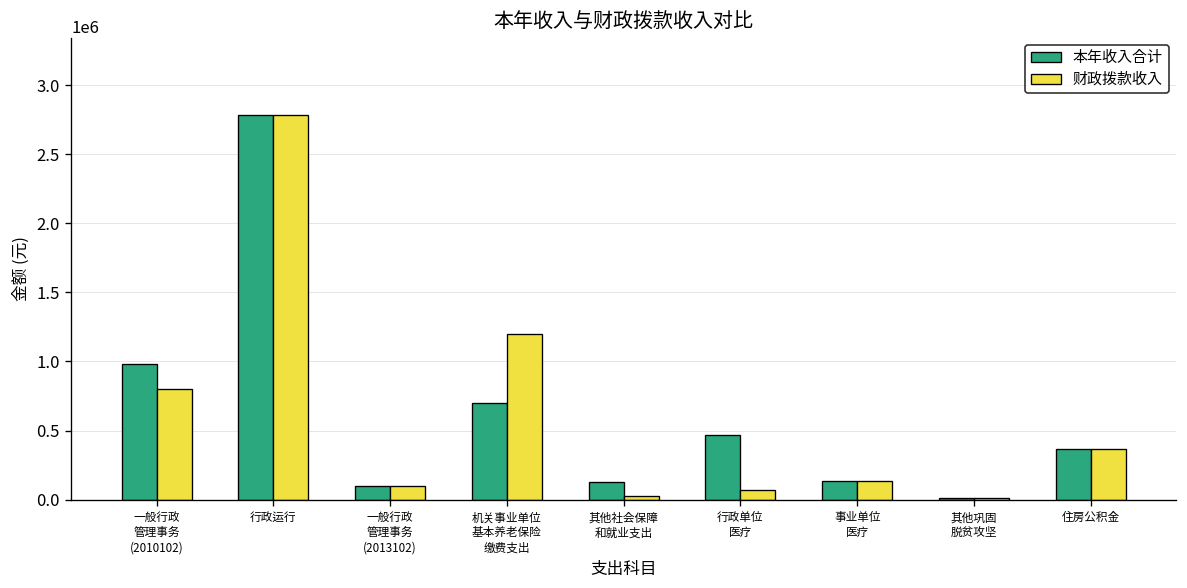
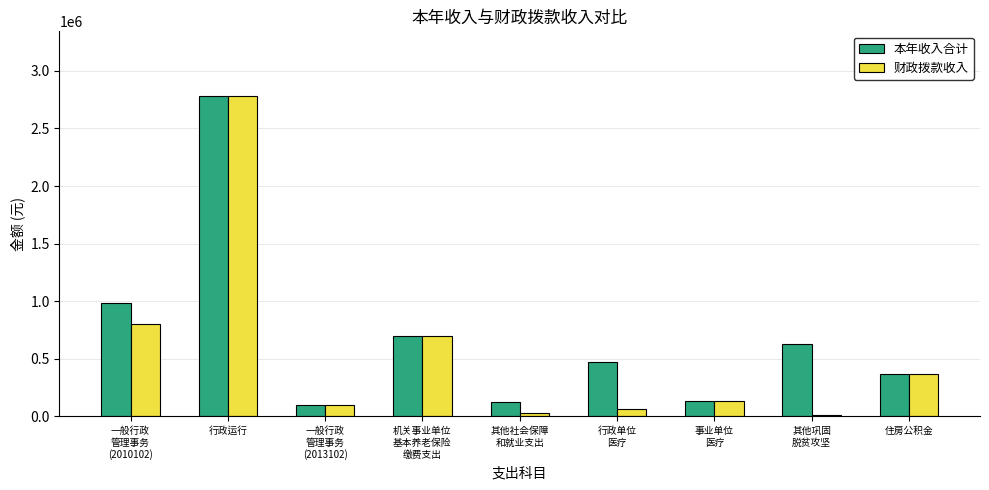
财政拨款收入, 机关事业单位 基本养老保险 缴费支出: 1200000 -> 700000
本年收入合计, 其他巩固 脱贫攻坚: 10000 -> 620000
